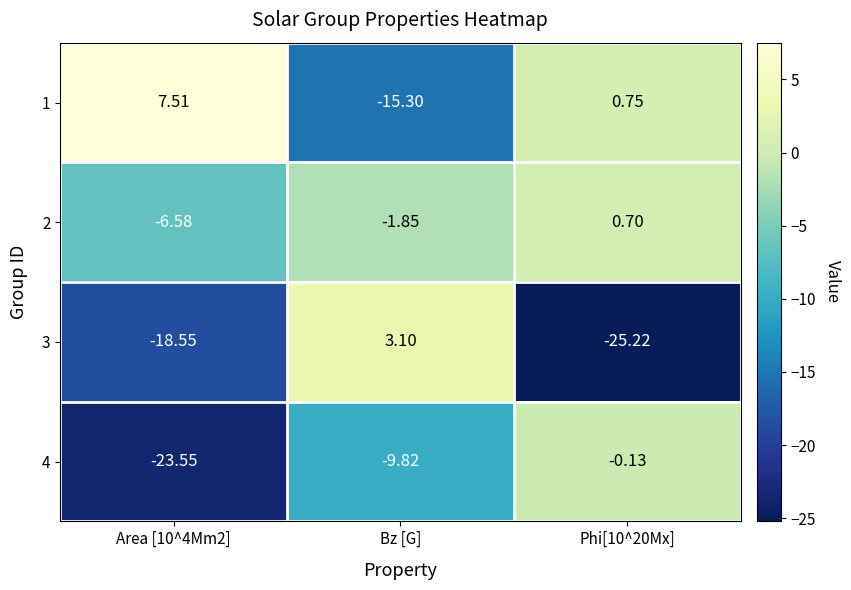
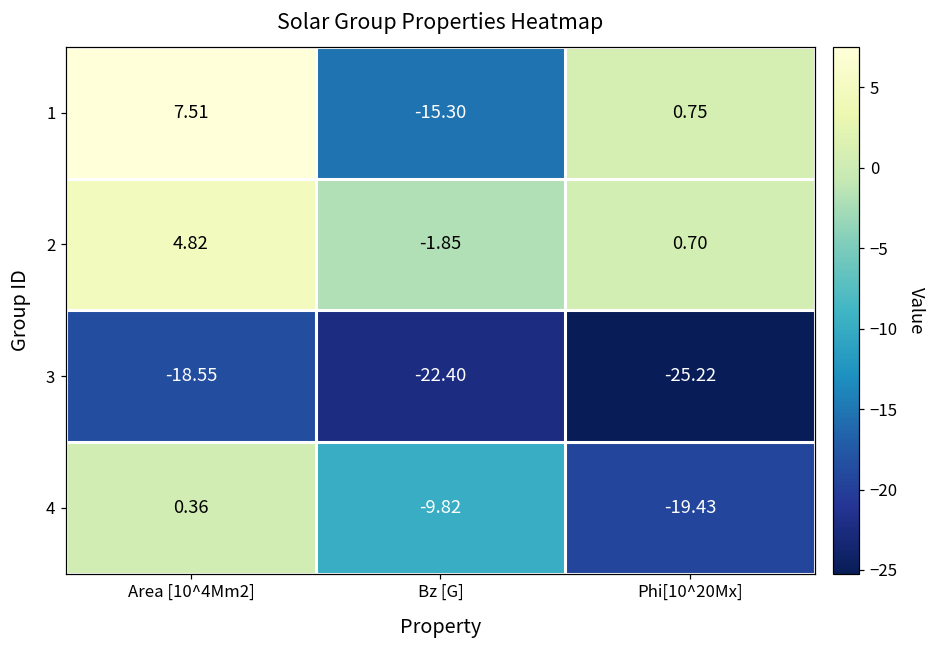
2, Area [10^4Mm2]: -6.58 -> 4.82
3, Bz [G]: 3.10 -> -22.40
4, Area [10^4Mm2]: -23.55 -> 0.36
4, Phi[10^20Mx]: -0.13 -> -19.43
